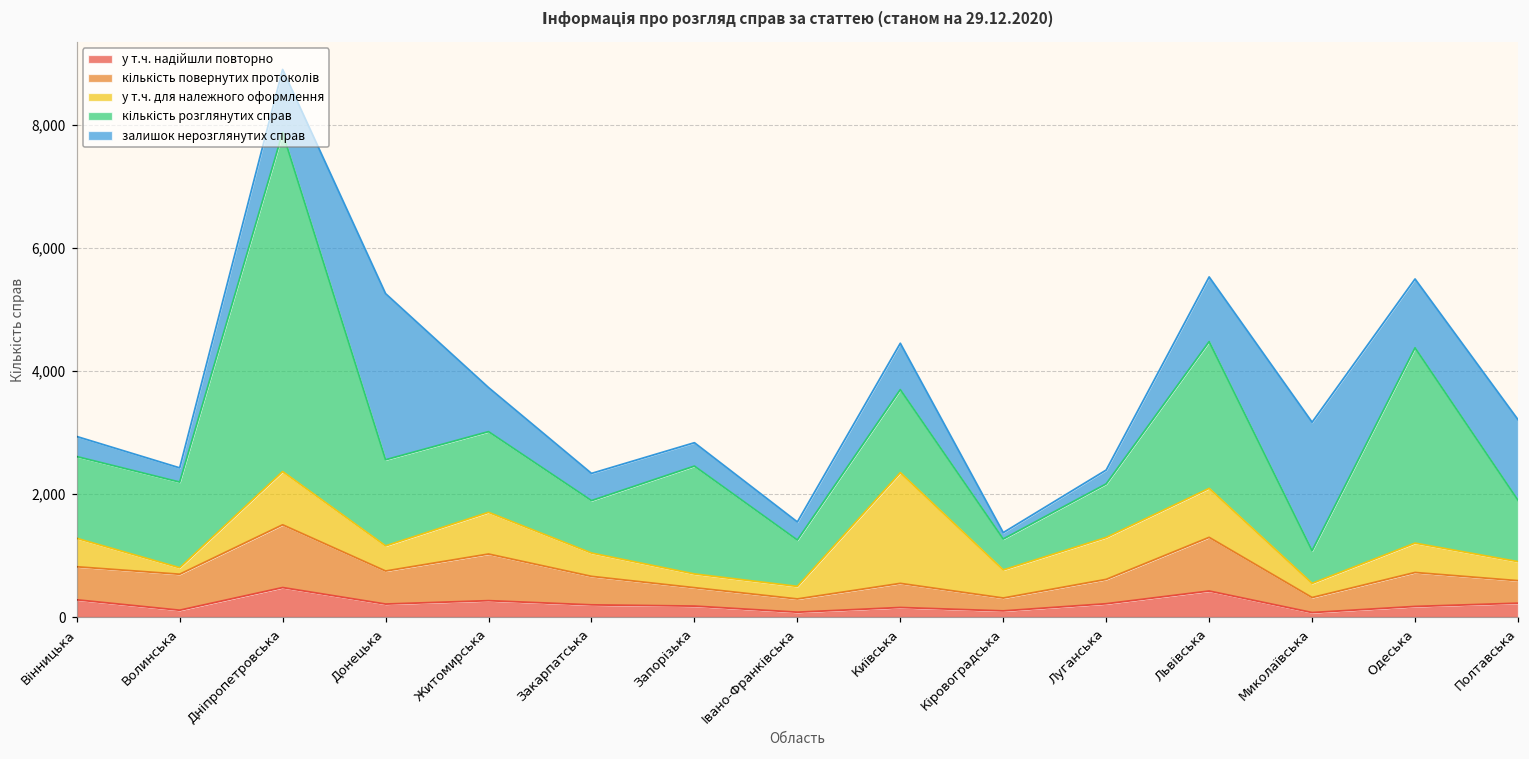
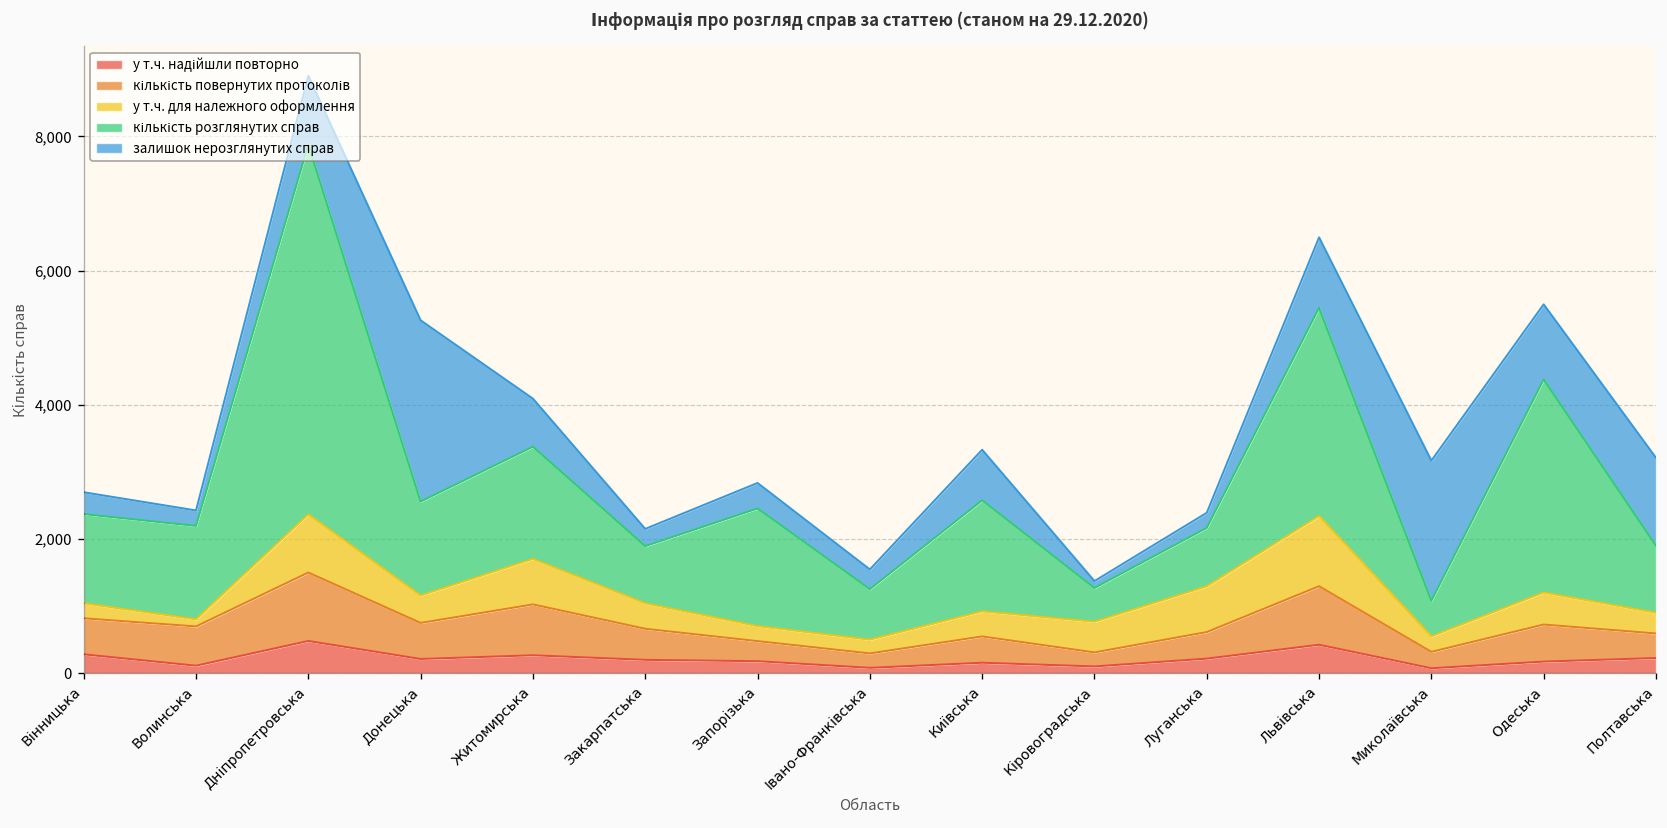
у т.ч. для належного оформлення, Вінницька: 500 -> 200
кількість розглянутих справ, Житомирська: 1,300 -> 1,700
залишок нерозглянутих справ, Закарпатська: 400 -> 300
у т.ч. для належного оформлення, Київська: 1,800 -> 400
кількість розглянутих справ, Київська: 1,400 -> 1,700
у т.ч. для належного оформлення, Львівська: 800 -> 1,000
кількість розглянутих справ, Львівська: 2,400 -> 3,100
